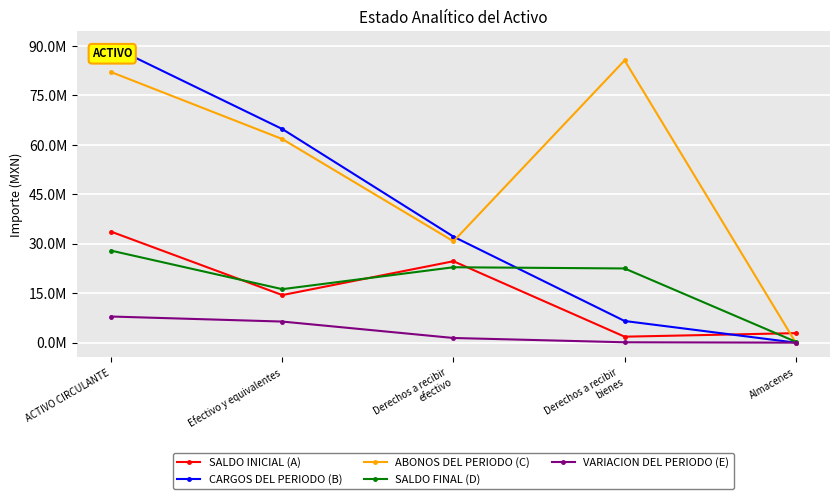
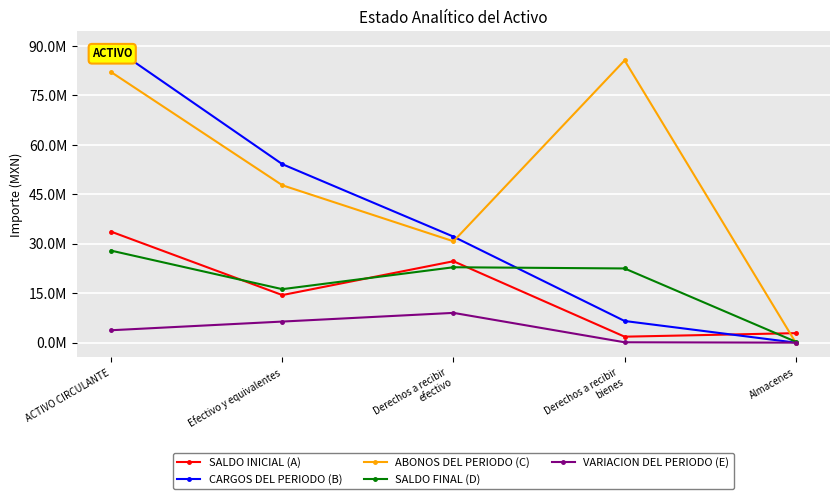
VARIACION DEL PERIODO (E), ACTIVO CIRCULANTE: 8000000 -> 4000000
CARGOS DEL PERIODO (B), Efectivo y equivalentes: 65000000 -> 54000000
ABONOS DEL PERIODO (C), Efectivo y equivalentes: 62000000 -> 48000000
VARIACION DEL PERIODO (E), Derechos a recibir efectivo: 1000000 -> 9000000
